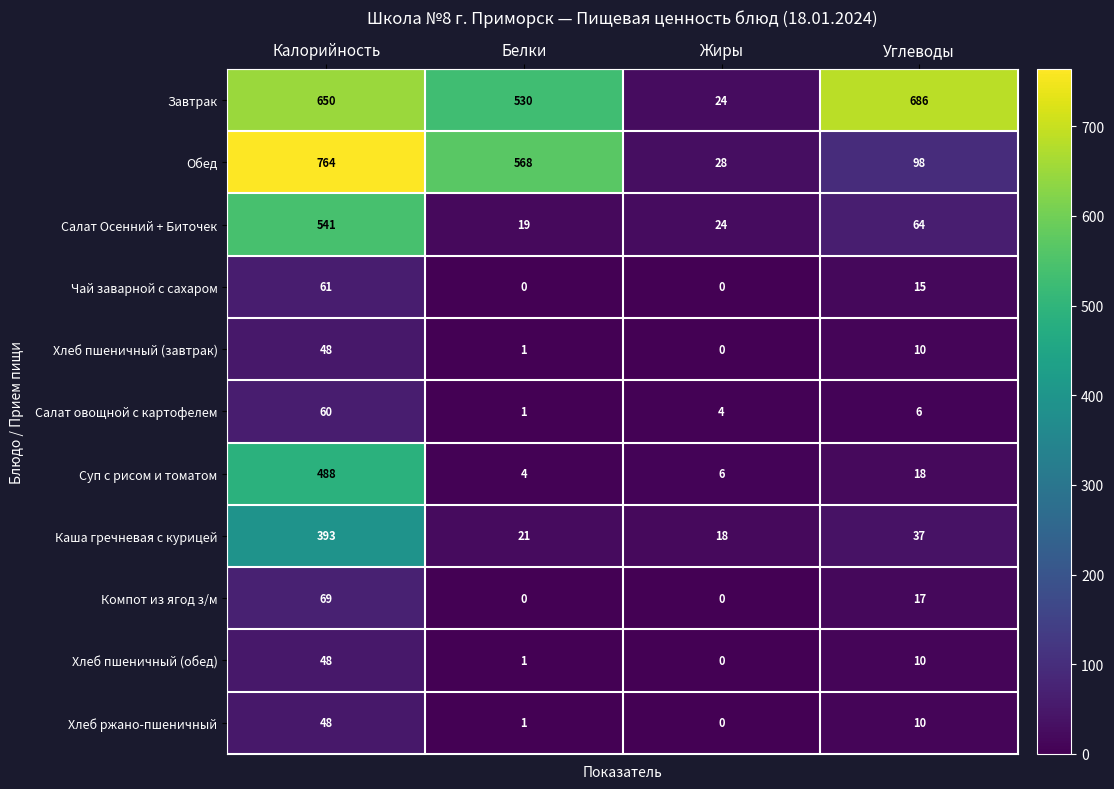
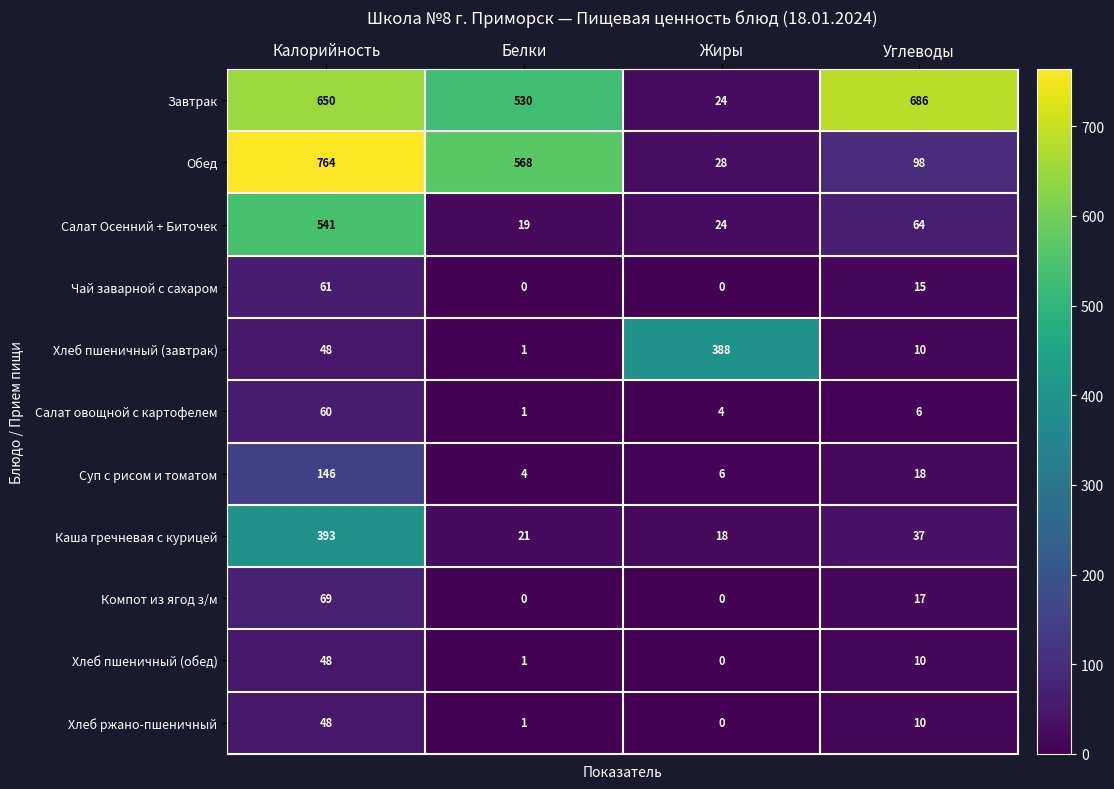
Хлеб пшеничный (завтрак), Жиры: 0 -> 388
Суп с рисом и томатом, Калорийность: 488 -> 146
